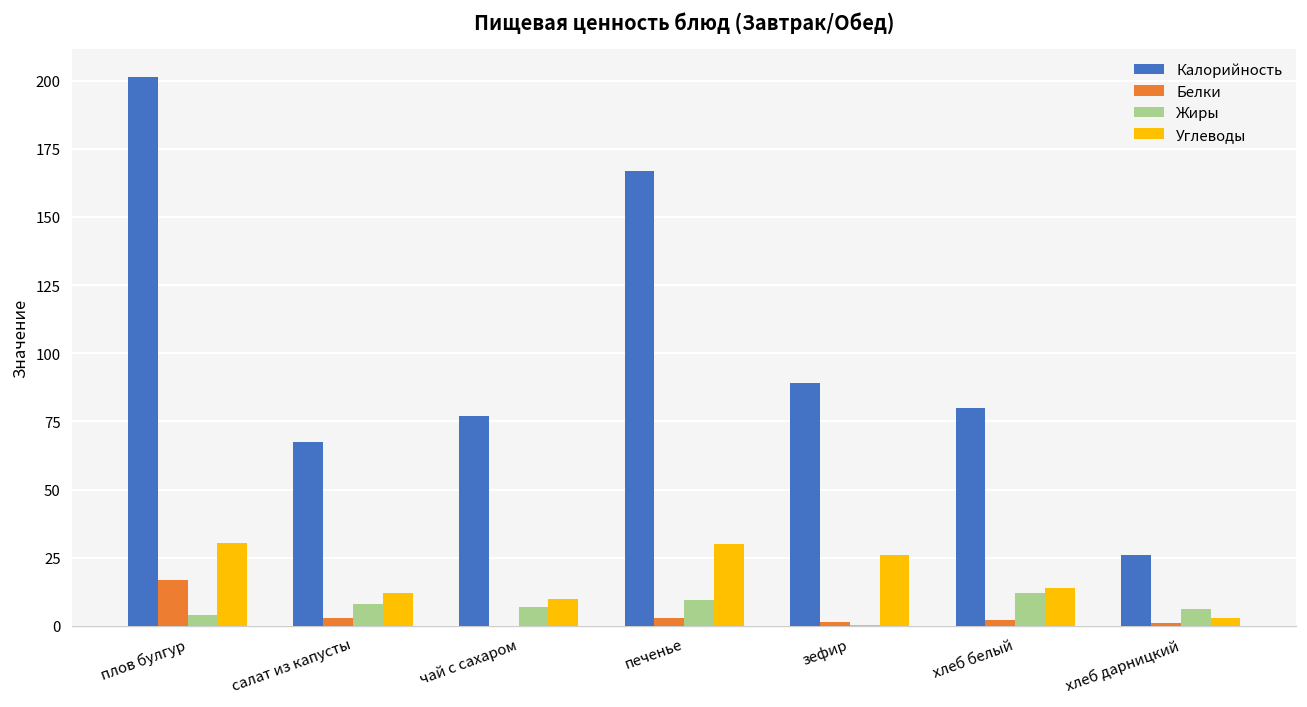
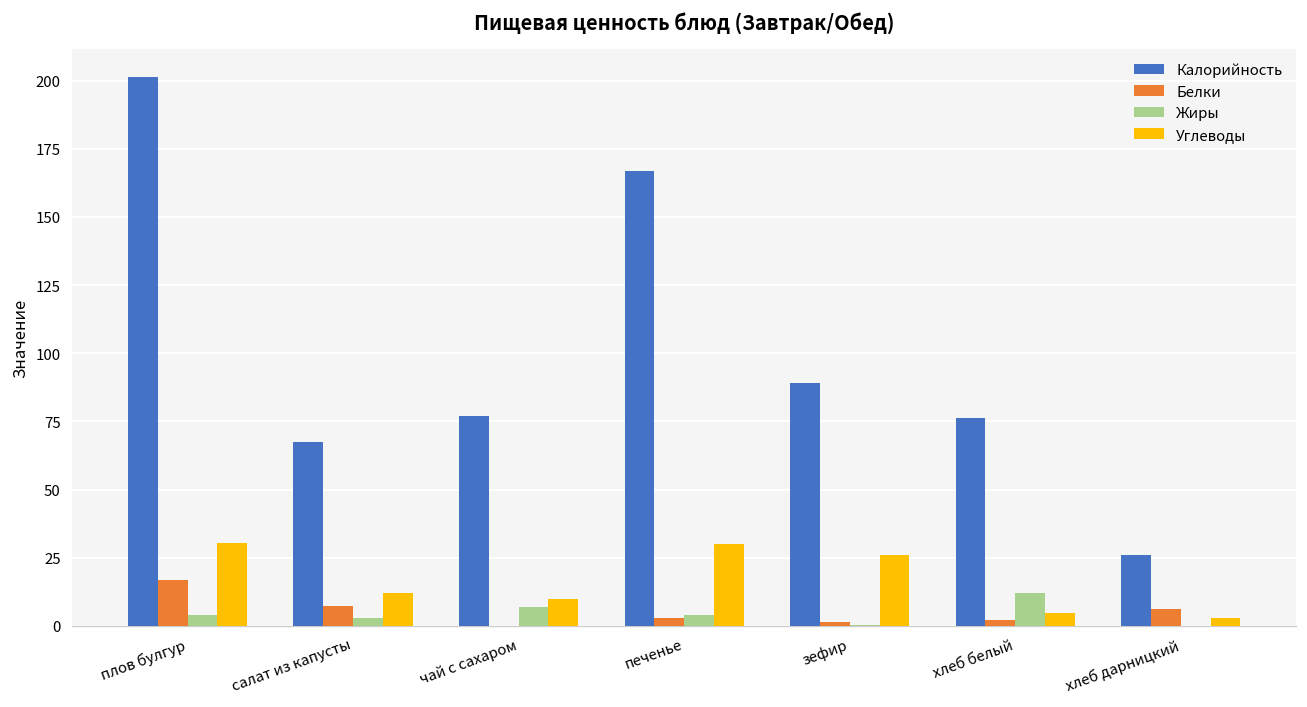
Белки, салат из капусты: 3 -> 7
Жиры, салат из капусты: 8 -> 3
Жиры, печенье: 9 -> 4
Калорийность, хлеб белый: 80 -> 76
Углеводы, хлеб белый: 14 -> 5
Белки, хлеб дарницкий: 1 -> 6
Жиры, хлеб дарницкий: 6 -> 0
